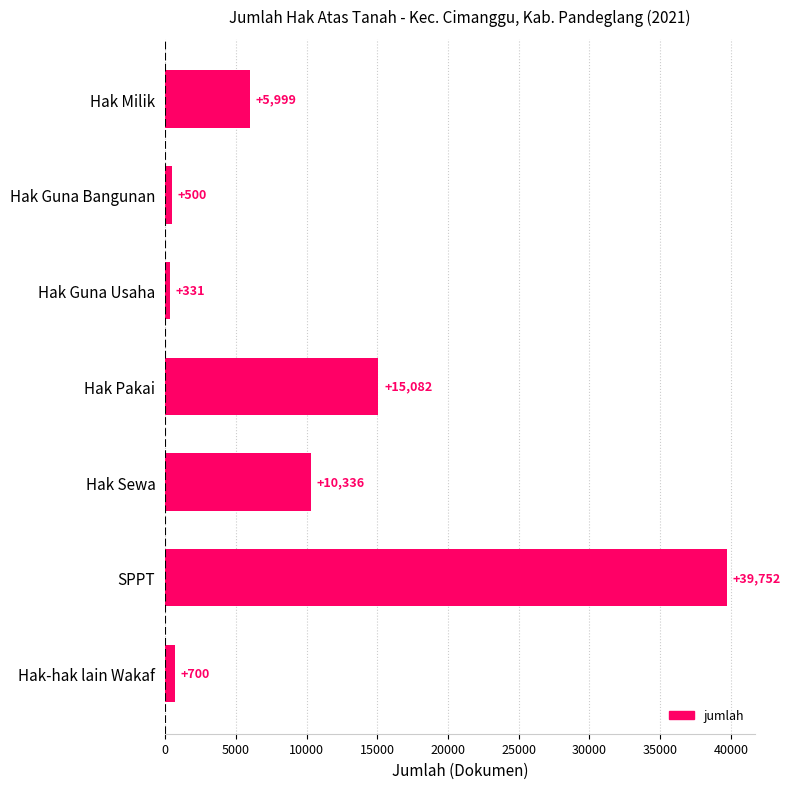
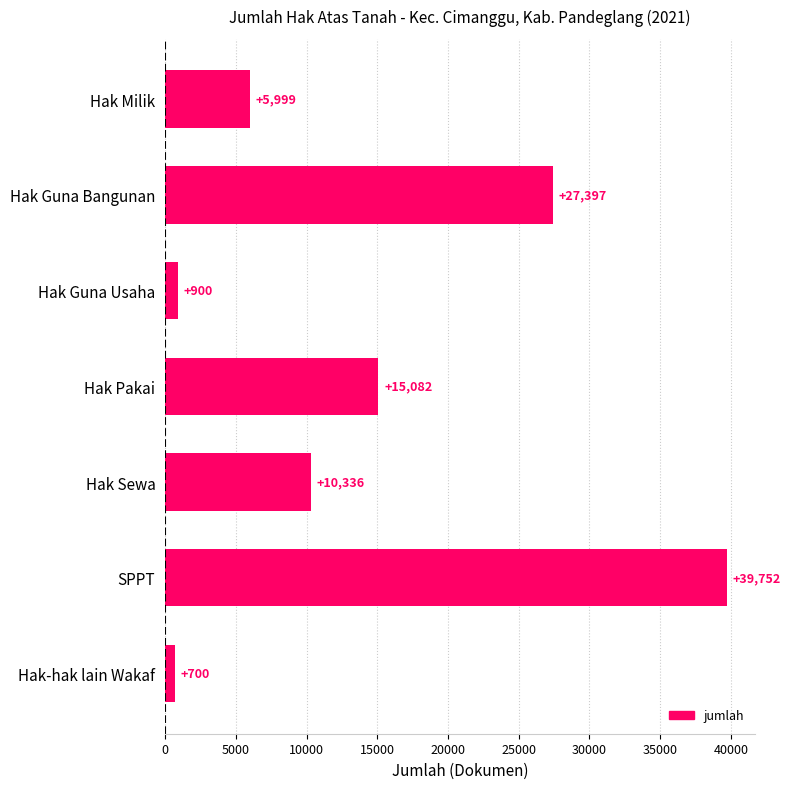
Hak Guna Bangunan: +500 -> +27,397
Hak Guna Usaha: +331 -> +900
